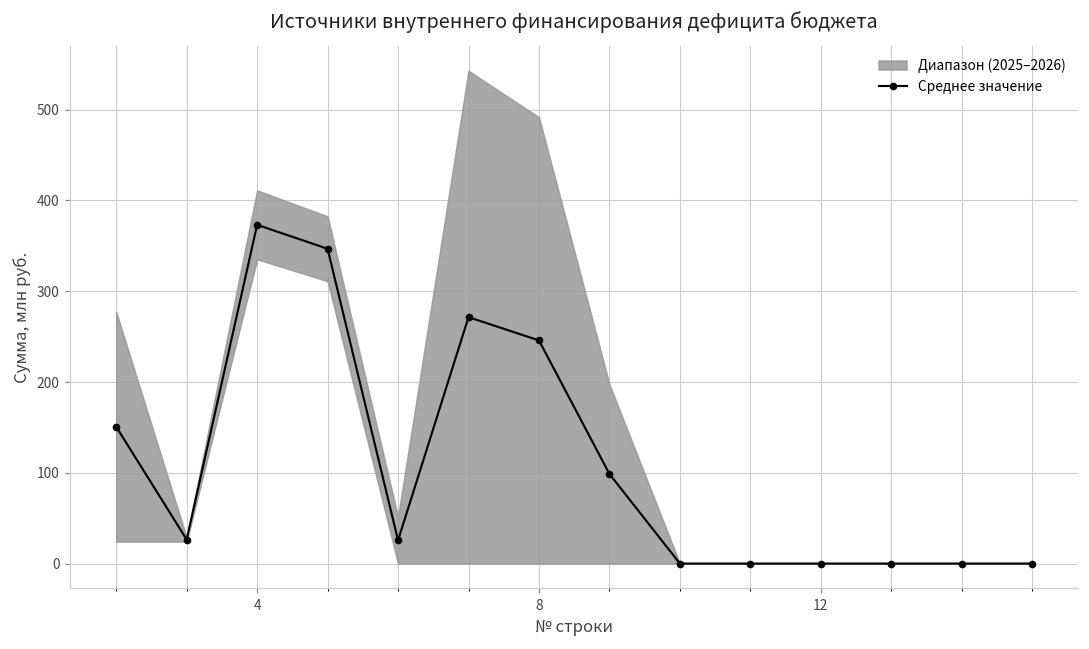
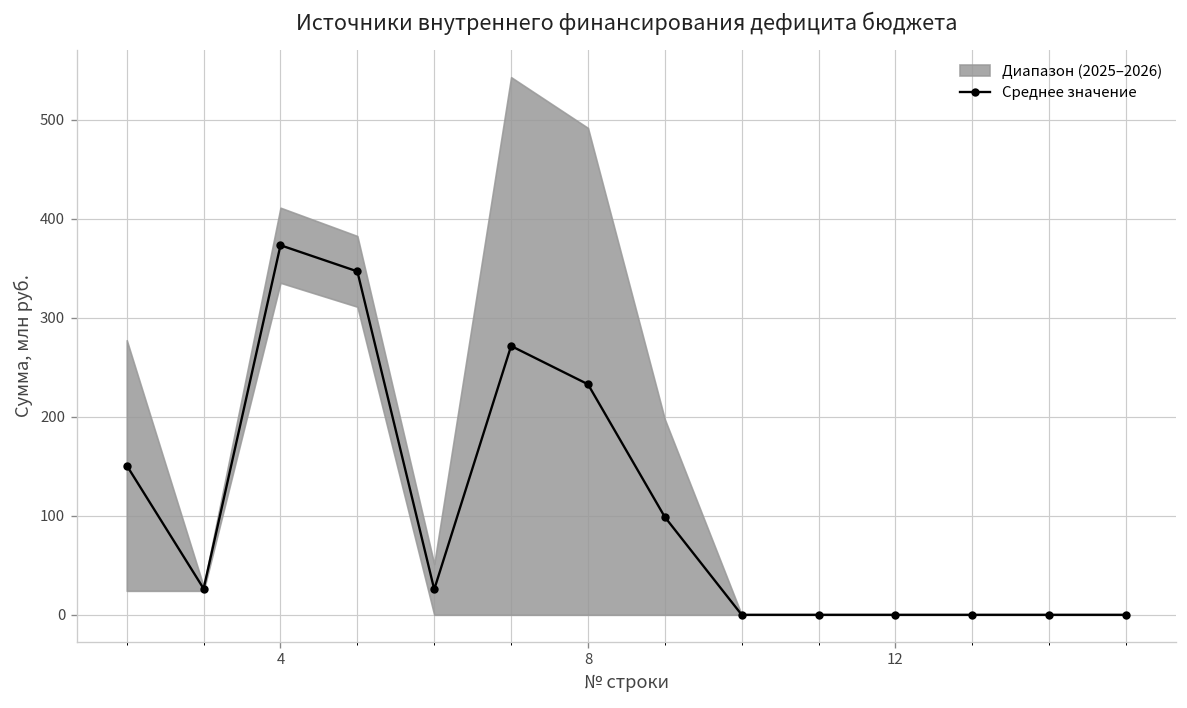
Среднее значение, 8: 250 -> 230
